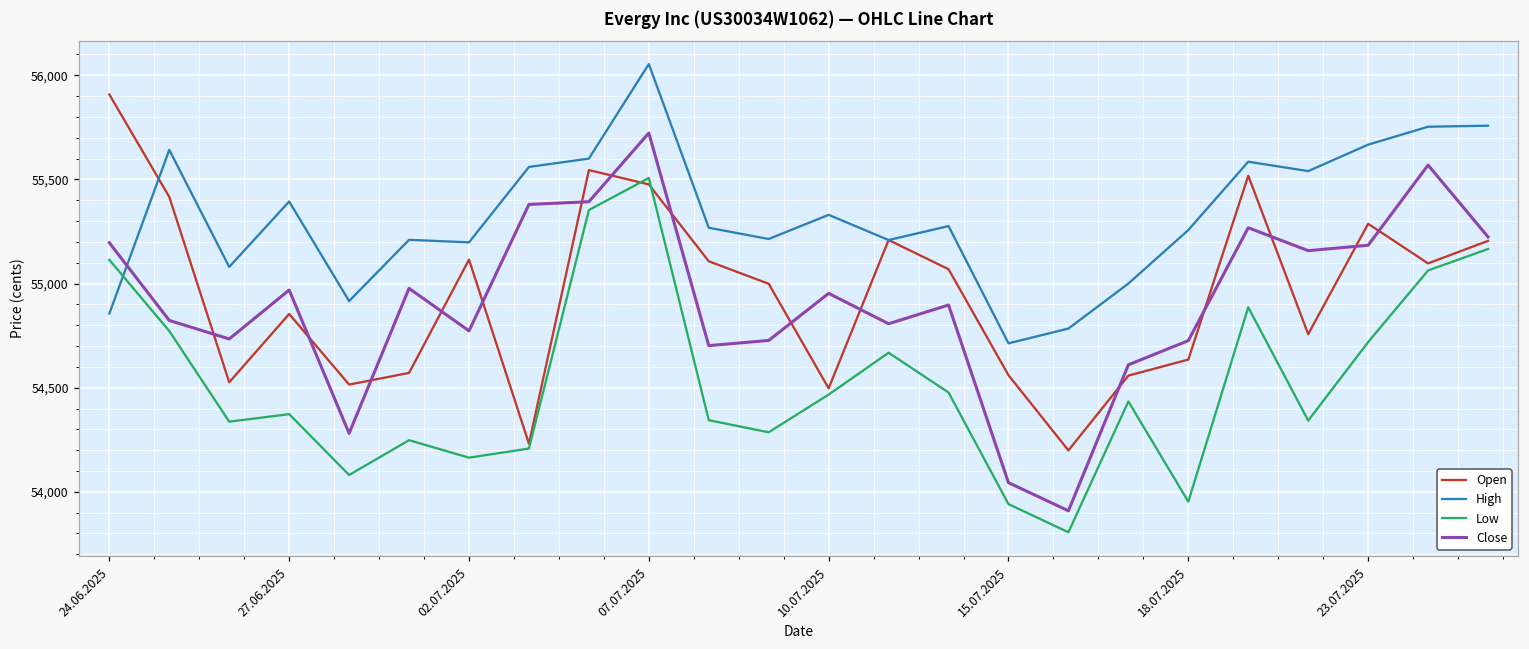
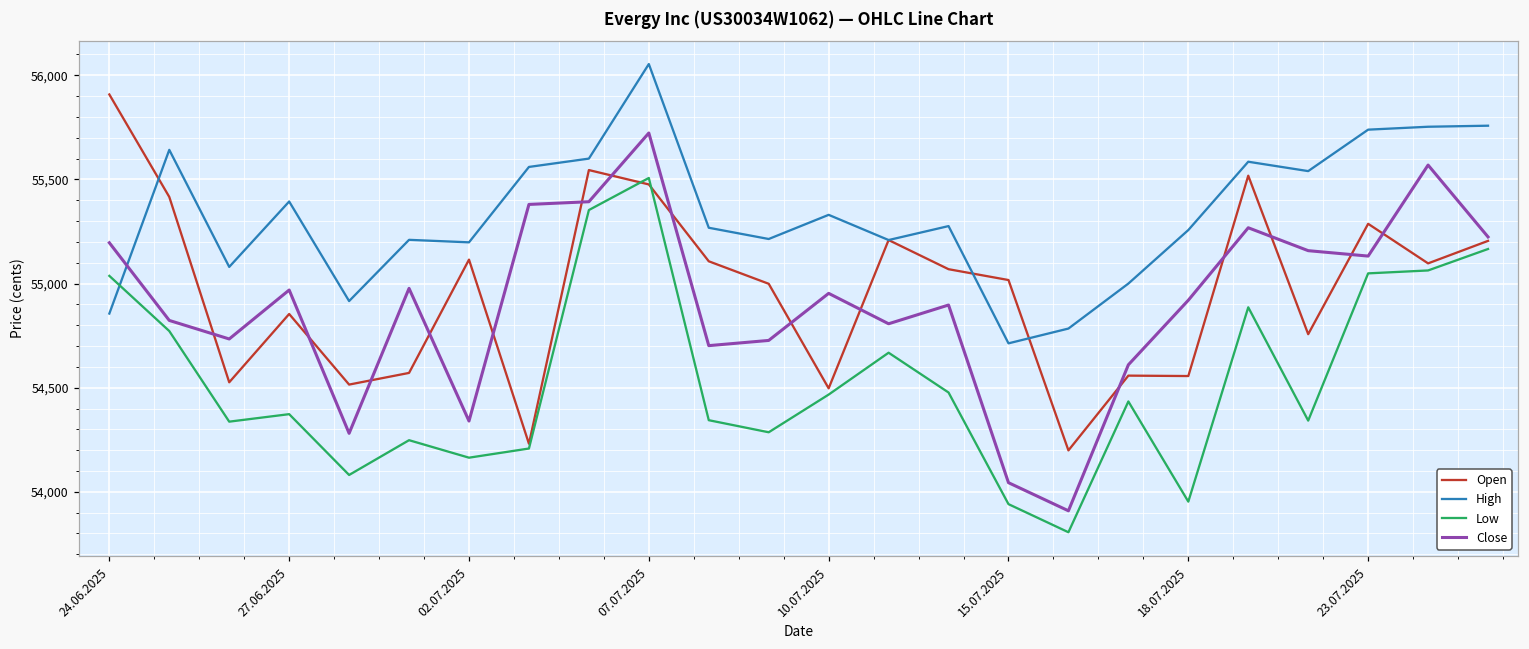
Low, 24.06.2025: 55,110 -> 55,040
Close, 02.07.2025: 54,770 -> 54,340
Open, 15.07.2025: 54,560 -> 55,020
Open, 18.07.2025: 54,640 -> 54,560
Close, 18.07.2025: 54,730 -> 54,920
High, 23.07.2025: 55,670 -> 55,740
Low, 23.07.2025: 54,720 -> 55,050
Close, 23.07.2025: 55,180 -> 55,130
